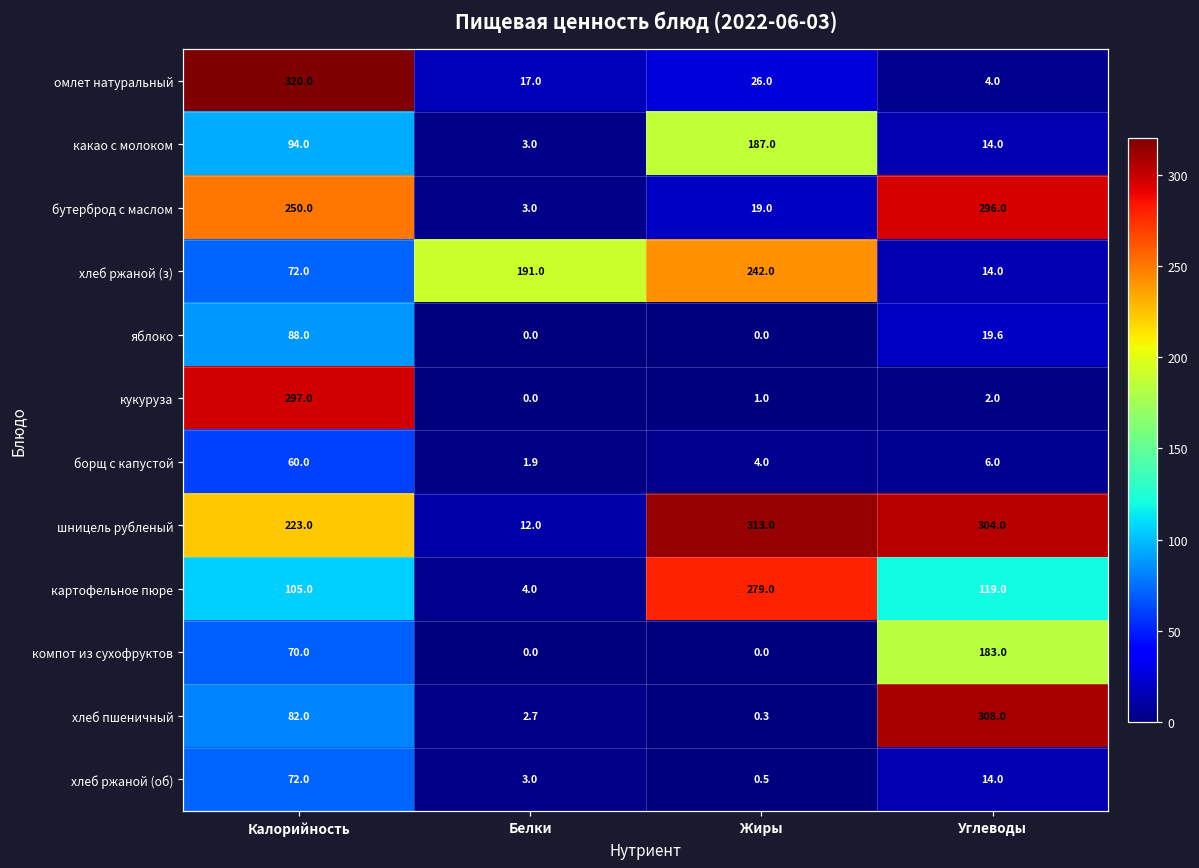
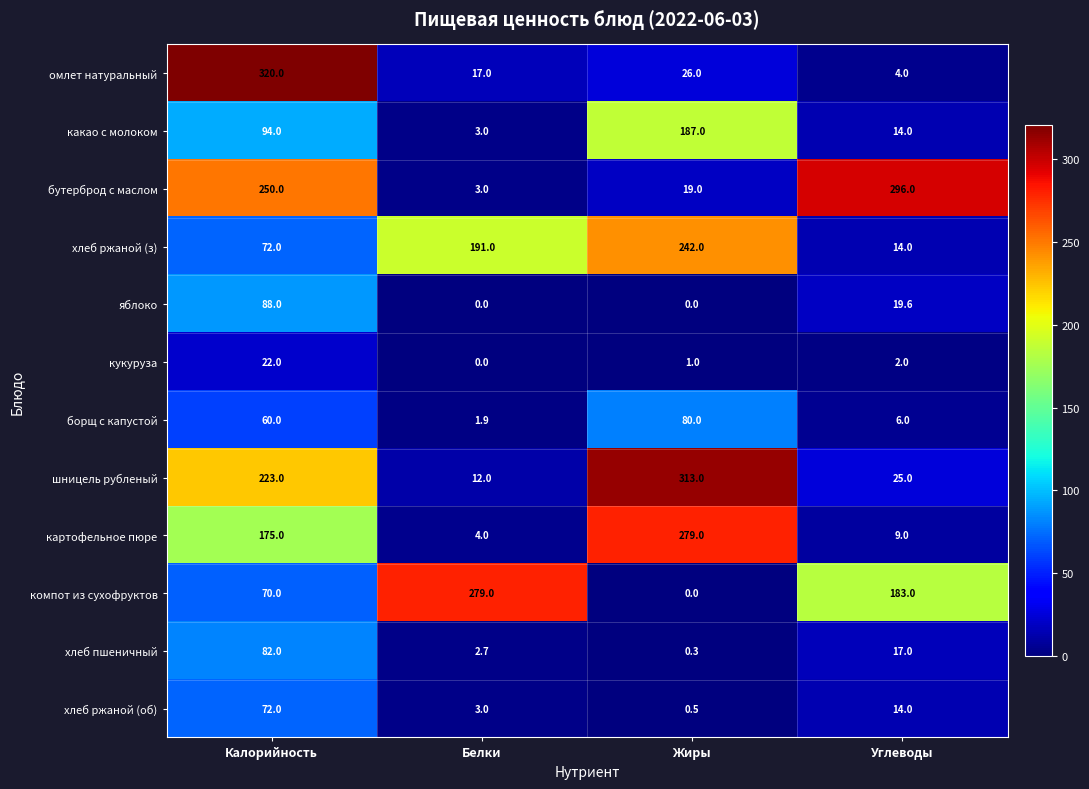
кукуруза, Калорийность: 297.0 -> 22.0
борщ с капустой, Жиры: 4.0 -> 80.0
шницель рубленый, Углеводы: 304.0 -> 25.0
картофельное пюре, Калорийность: 105.0 -> 175.0
картофельное пюре, Углеводы: 119.0 -> 9.0
компот из сухофруктов, Белки: 0.0 -> 279.0
хлеб пшеничный, Углеводы: 308.0 -> 17.0
